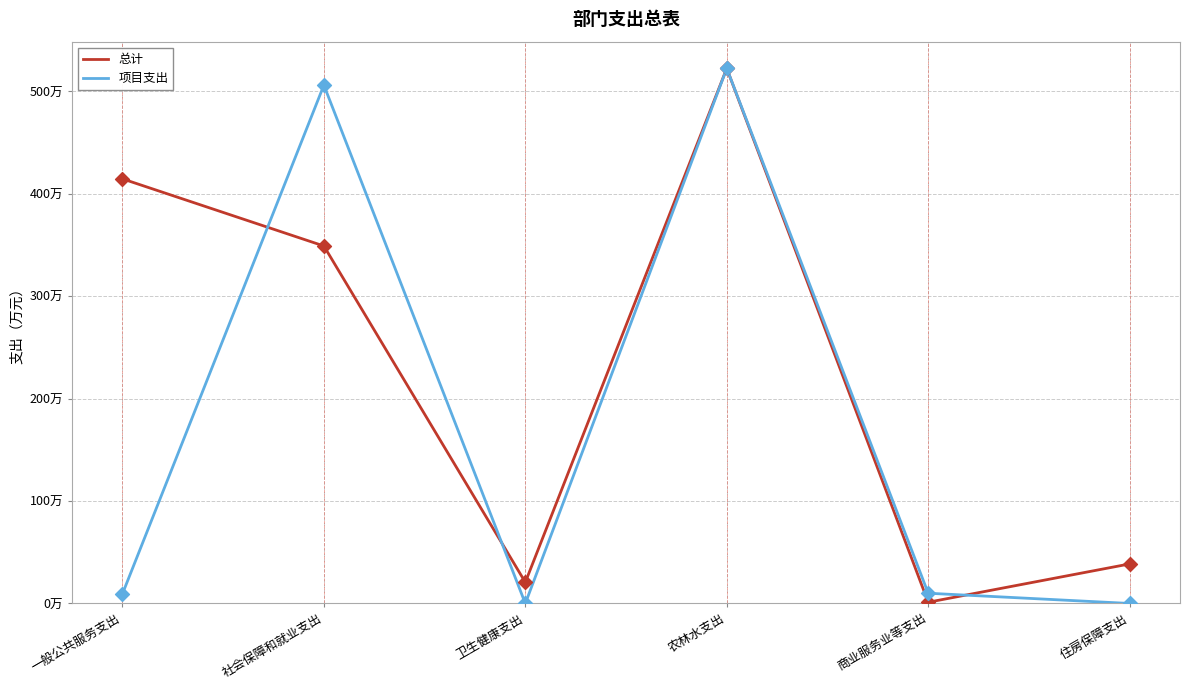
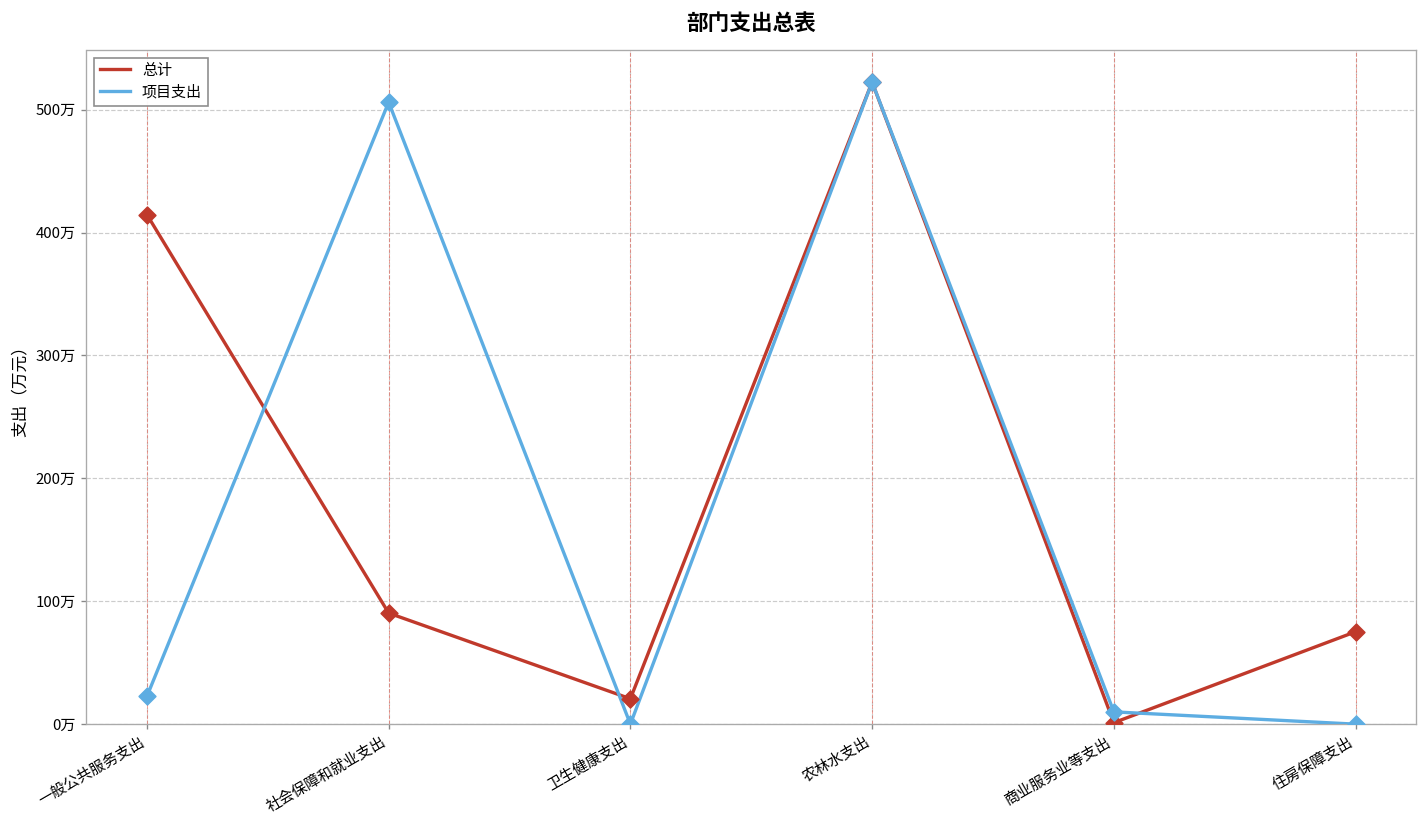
项目支出, 一般公共服务支出: 9万 -> 23万
总计, 社会保障和就业支出: 349万 -> 90万
总计, 住房保障支出: 39万 -> 75万
